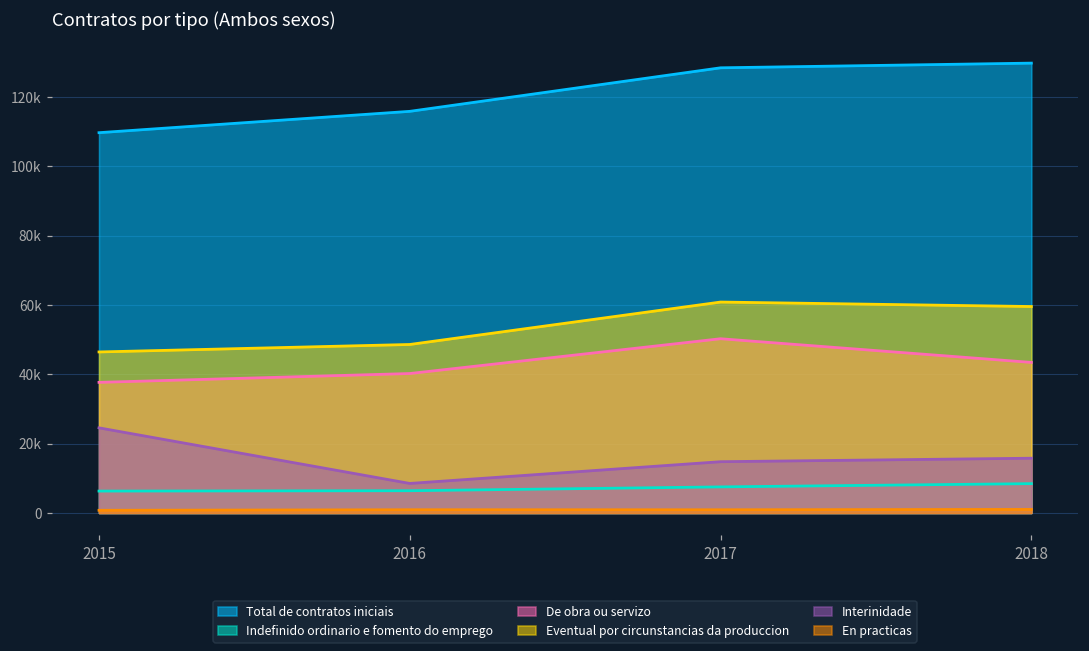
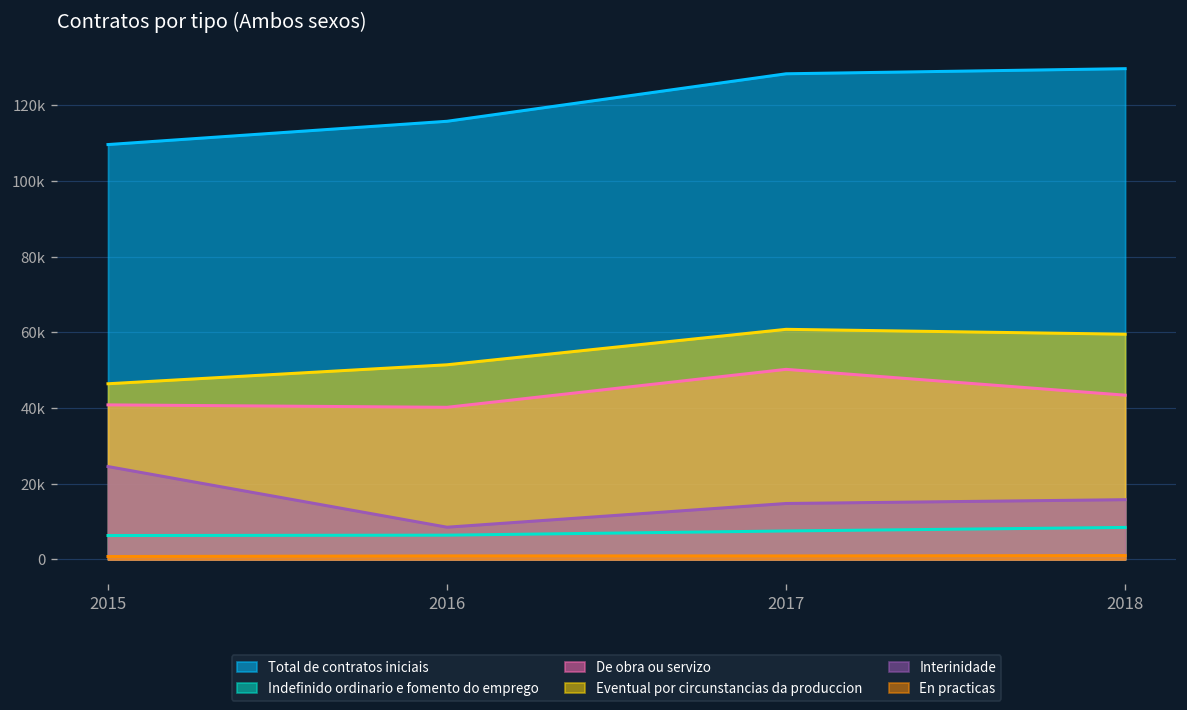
De obra ou servizo, 2015: 38000 -> 41000
Eventual por circunstancias da produccion, 2016: 49000 -> 51000
